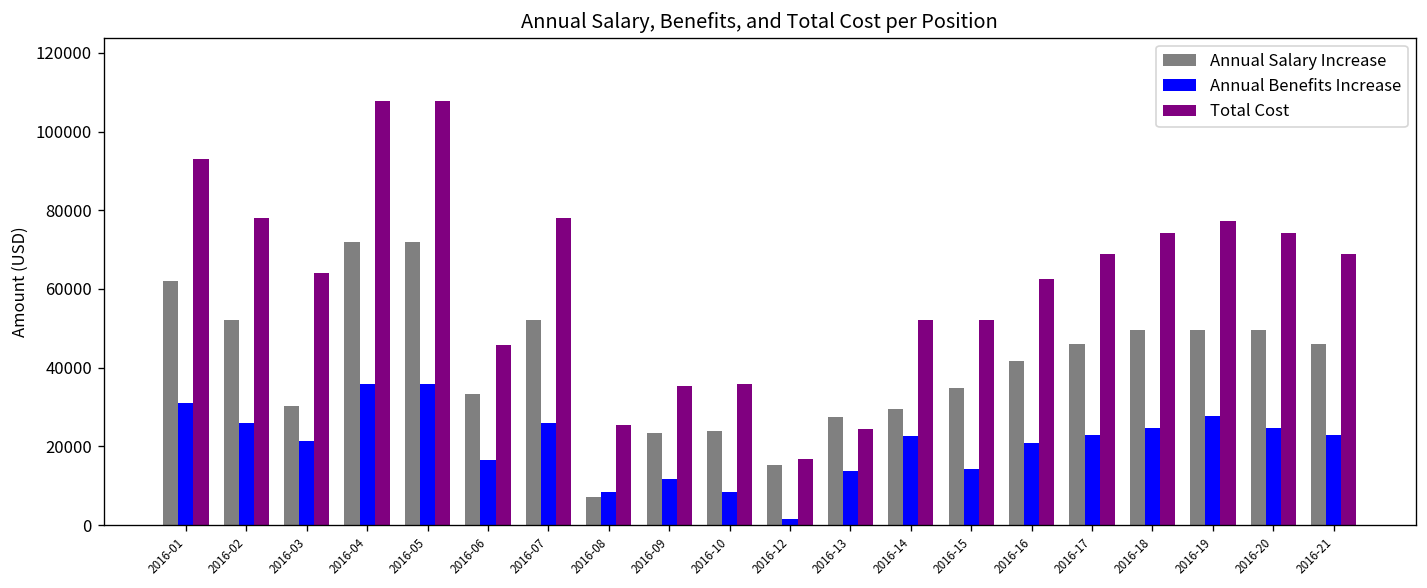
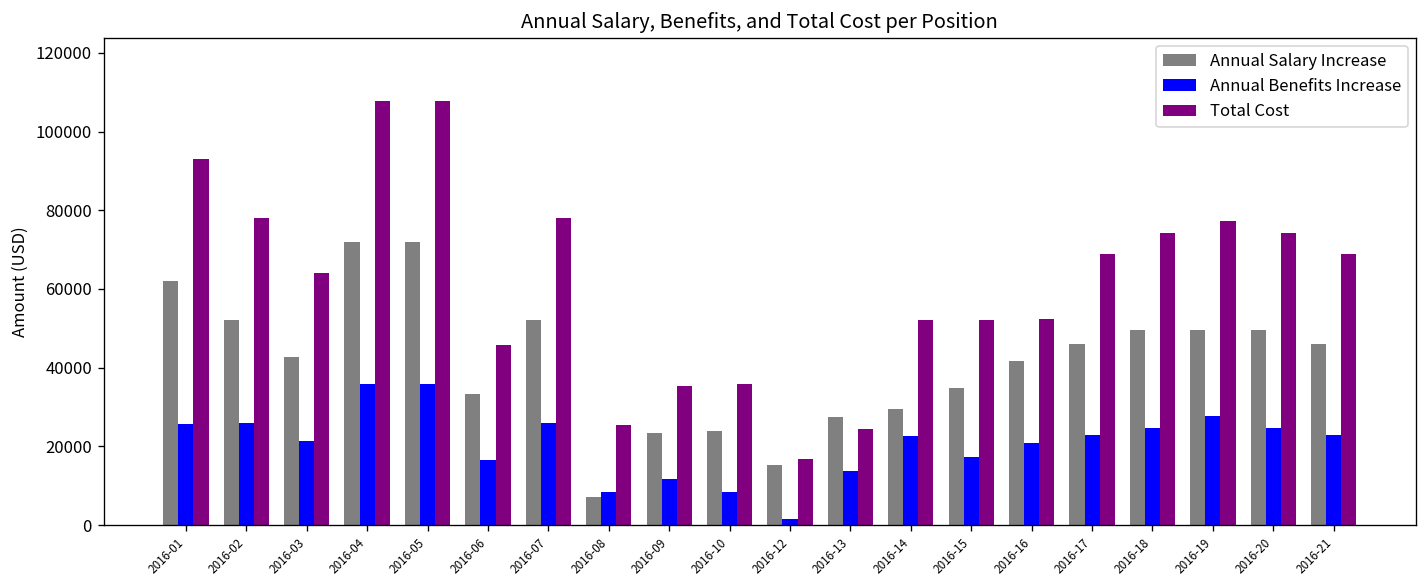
Annual Benefits Increase, 2016-01: 31000 -> 26000
Annual Salary Increase, 2016-03: 30000 -> 43000
Annual Benefits Increase, 2016-15: 14000 -> 17000
Total Cost, 2016-16: 62000 -> 52000
